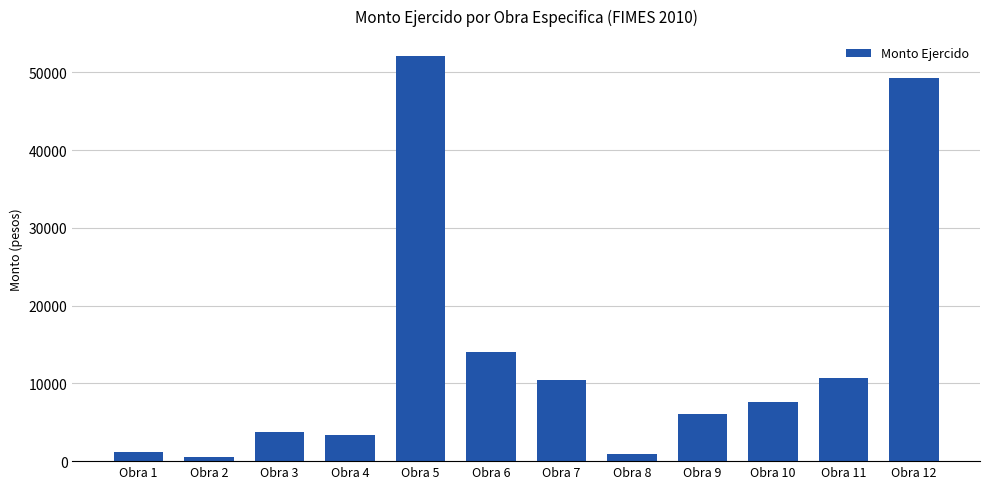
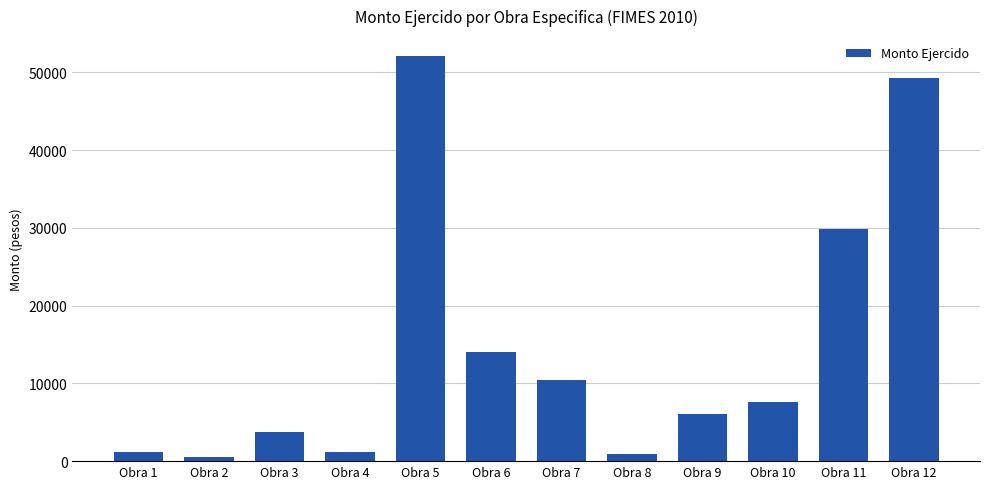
Obra 4: 3000 -> 1000
Obra 11: 11000 -> 30000
